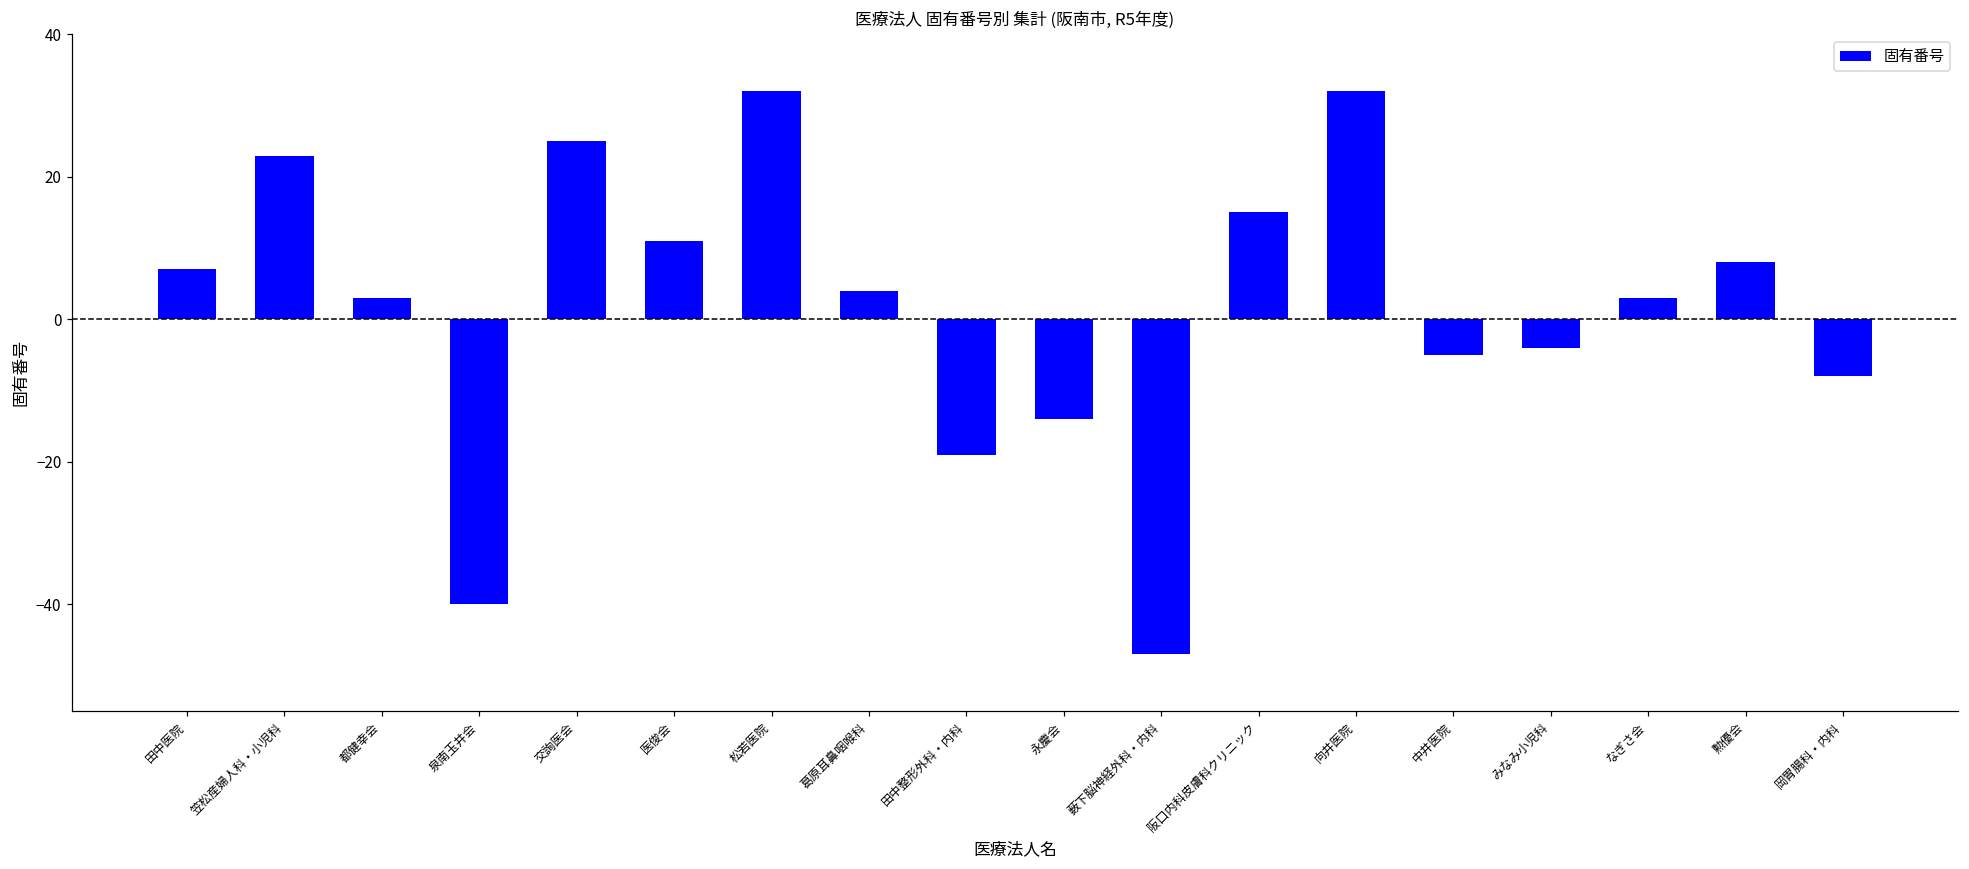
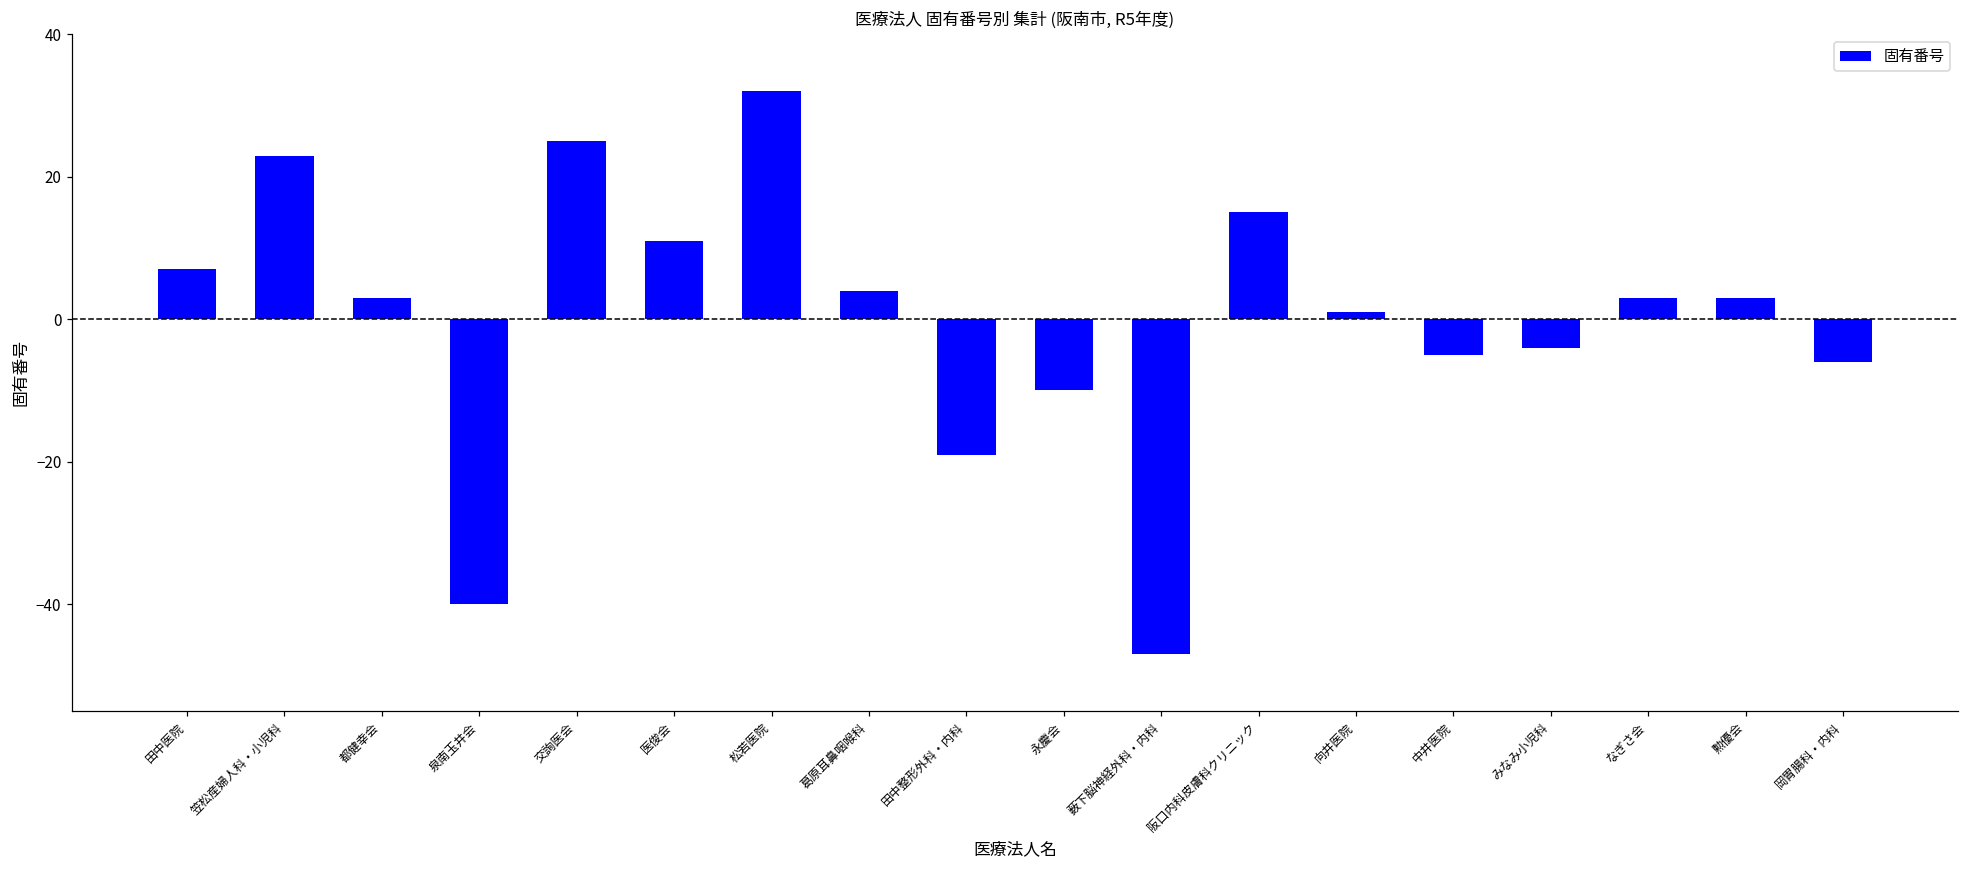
永慶会: -14 -> -10
向井医院: 32 -> 1
勲優会: 8 -> 3
岡胃腸科・内科: -8 -> -6
